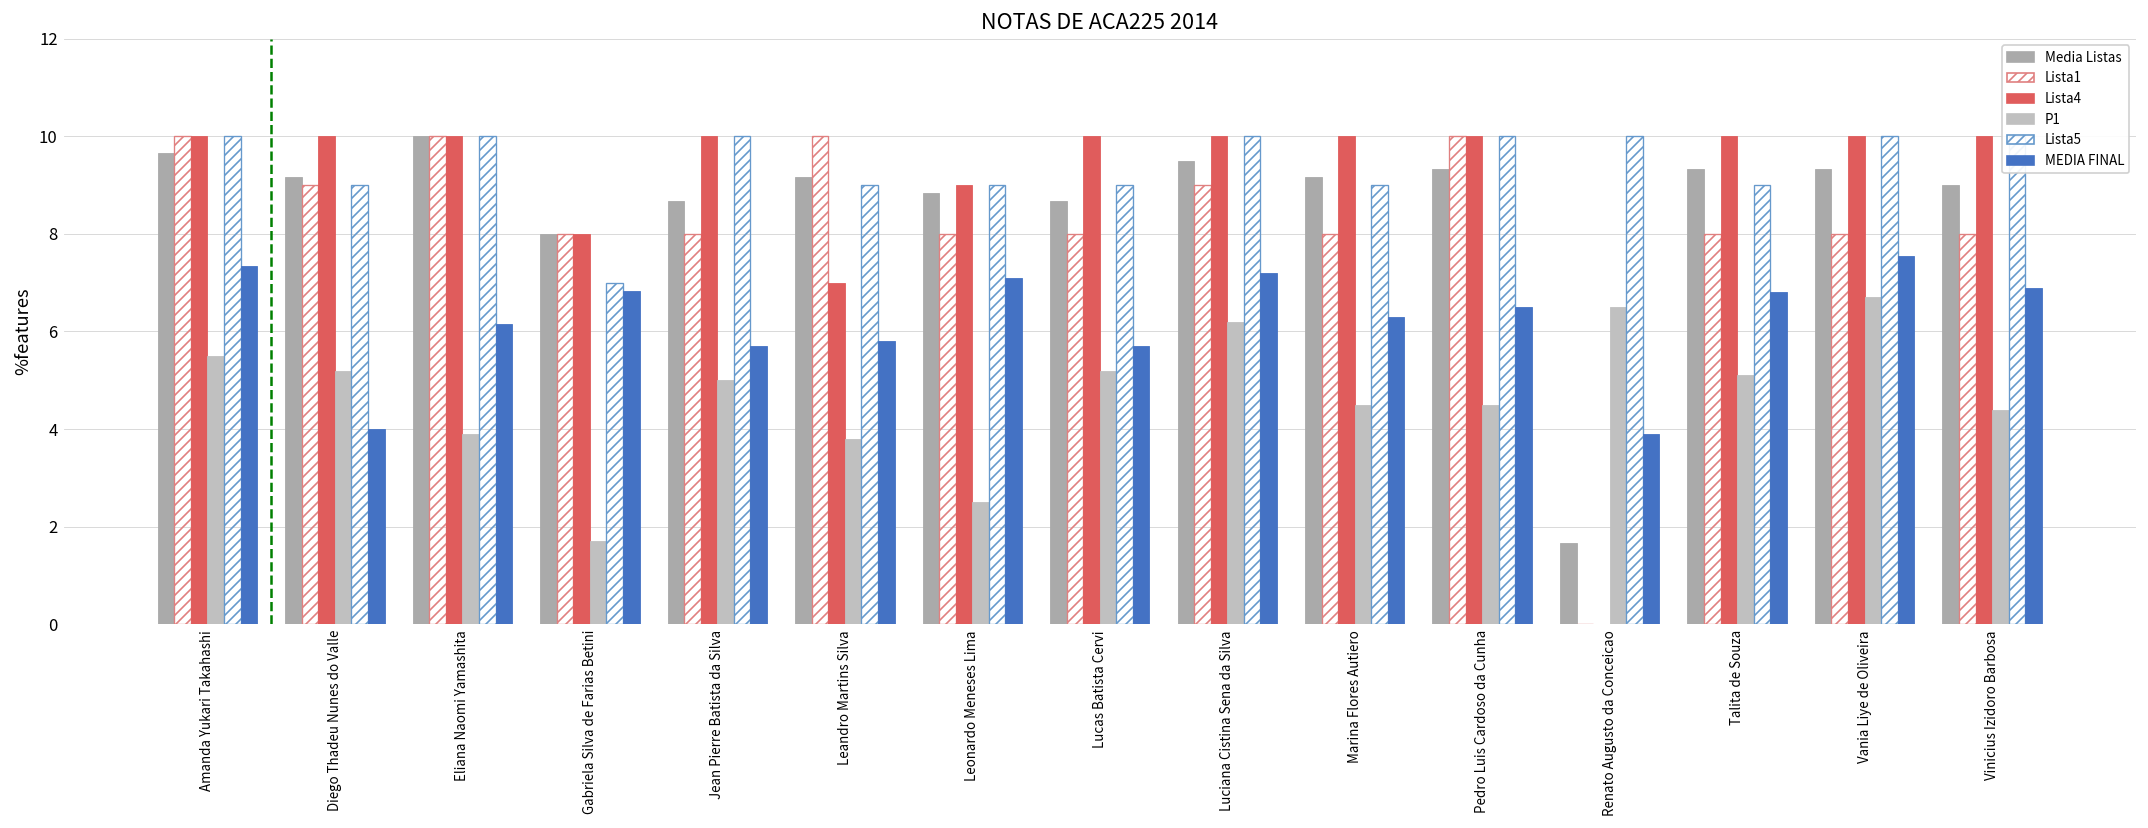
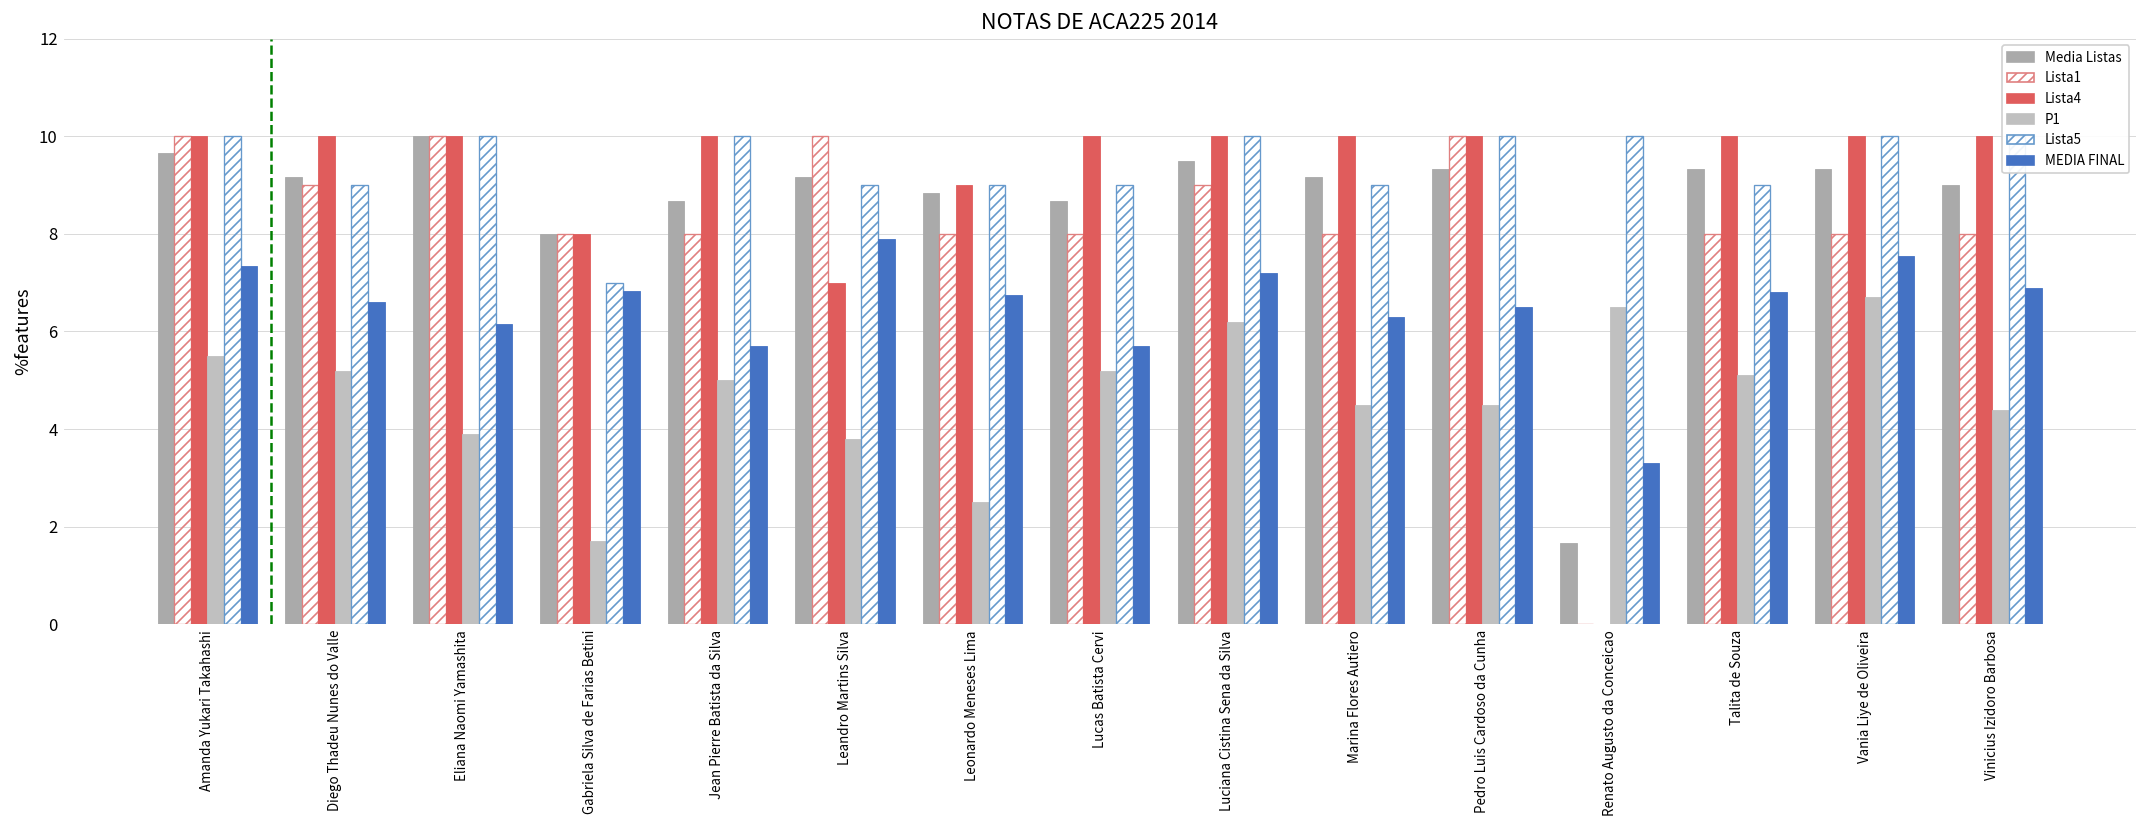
MEDIA FINAL, Diego Thadeu Nunes do Valle: 4.0 -> 6.6
MEDIA FINAL, Leandro Martins Silva: 5.8 -> 7.9
MEDIA FINAL, Leonardo Meneses Lima: 7.1 -> 6.8
MEDIA FINAL, Renato Augusto da Conceicao: 3.9 -> 3.3
